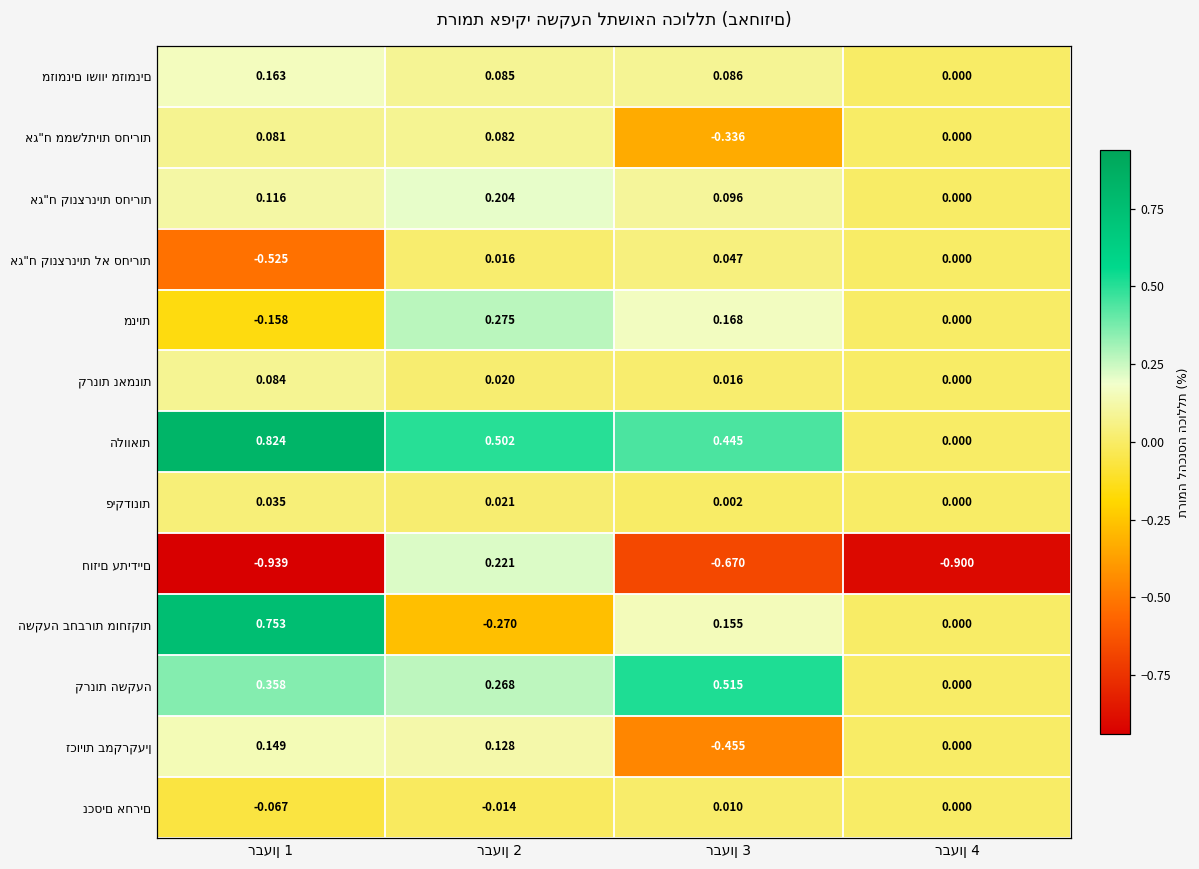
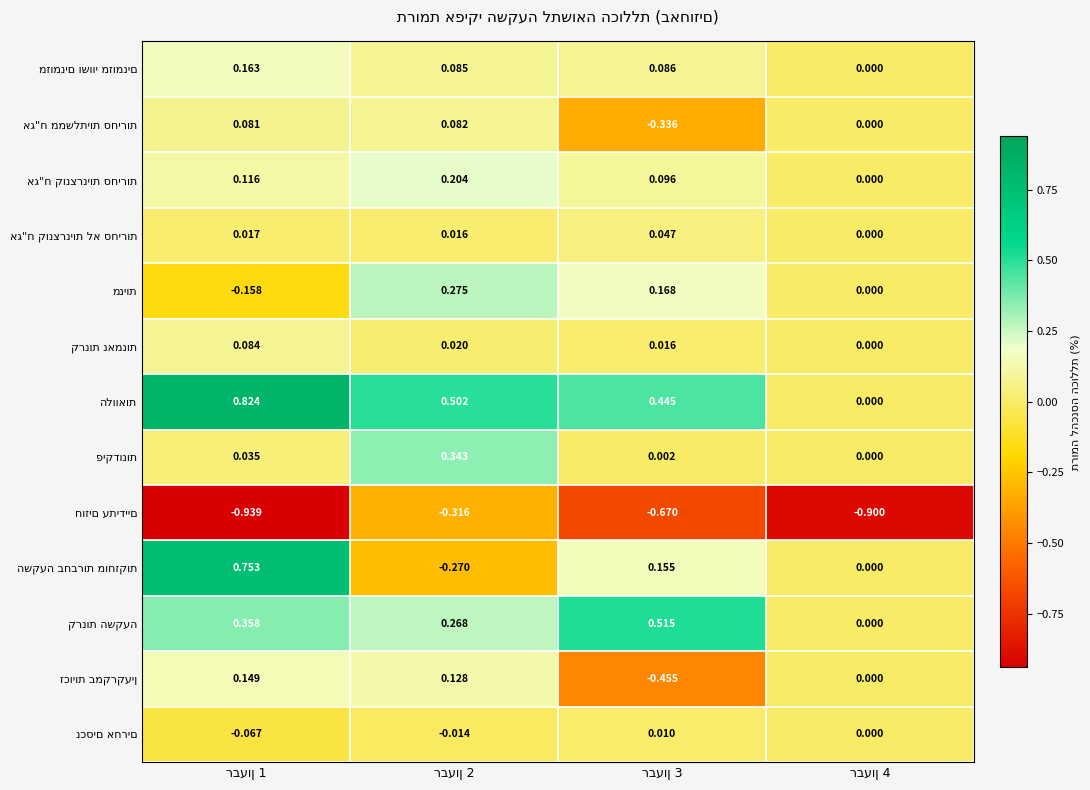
אג"ח קונצרניות לא סחירות, רבעון 1: -0.525 -> 0.017
פיקדונות, רבעון 2: 0.021 -> 0.343
חוזים עתידיים, רבעון 2: 0.221 -> -0.316
